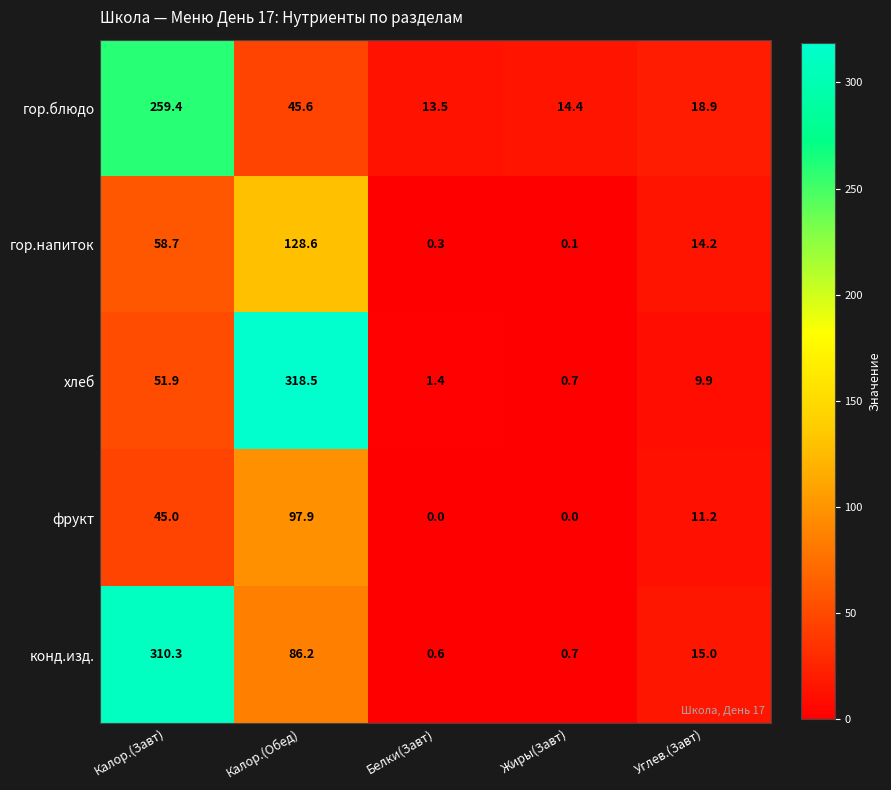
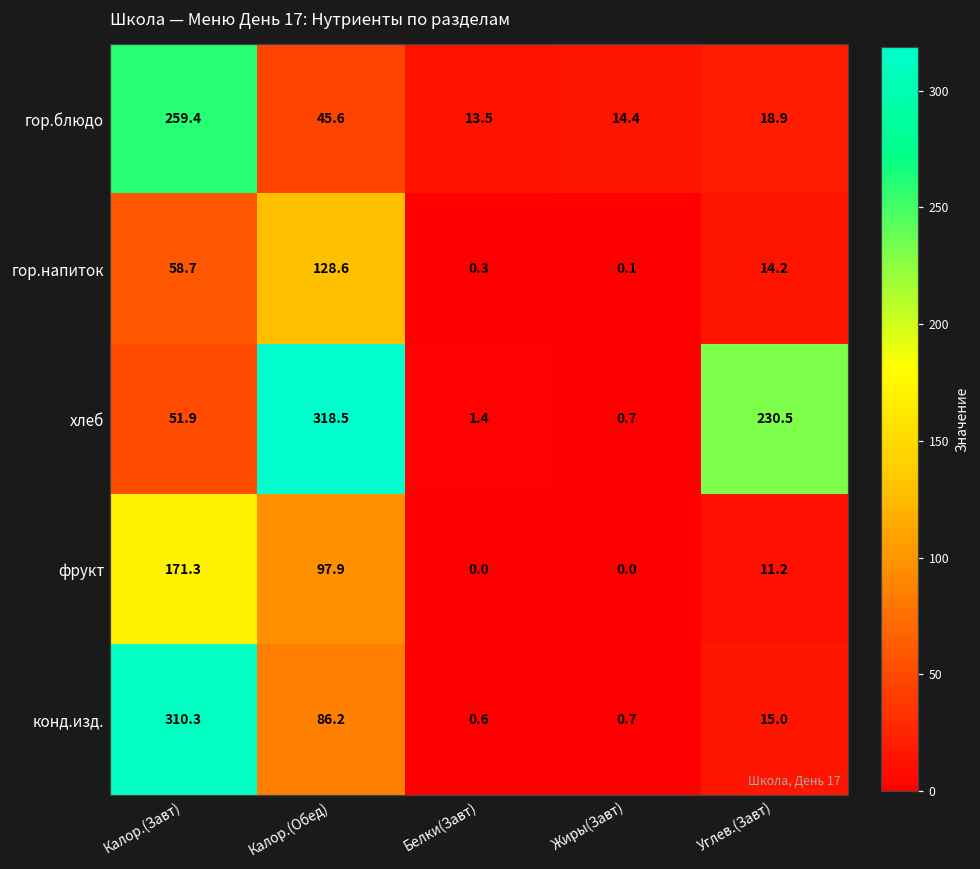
хлеб, Углев.(Завт): 9.9 -> 230.5
фрукт, Калор.(Завт): 45.0 -> 171.3
